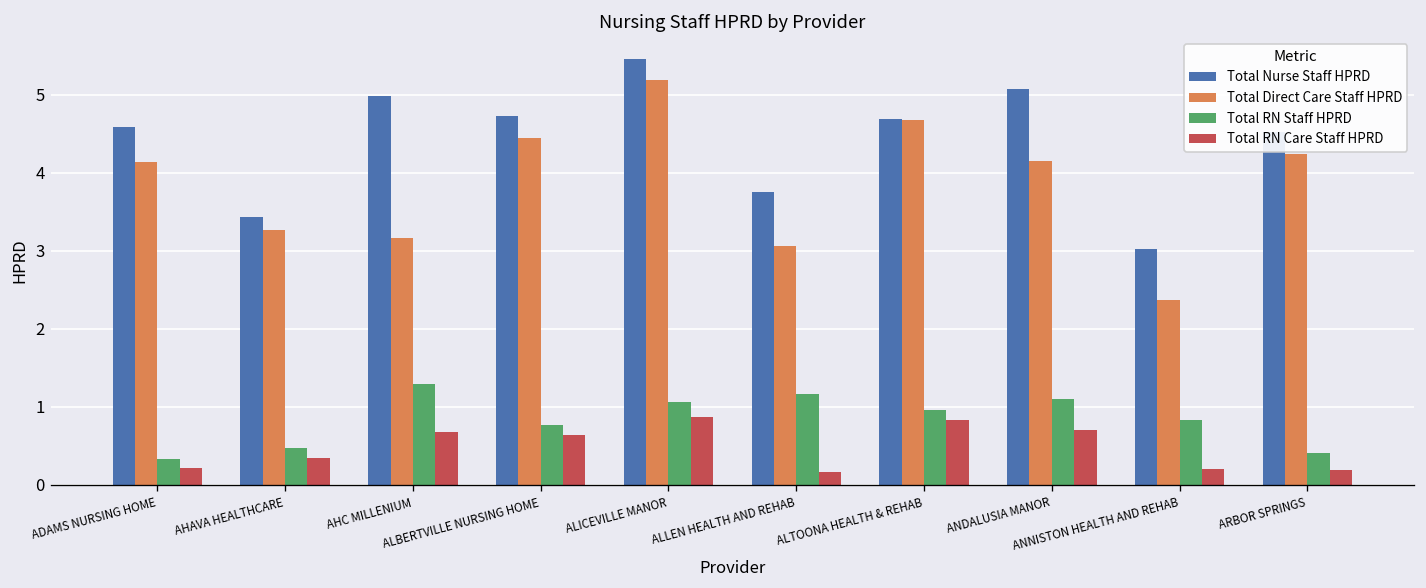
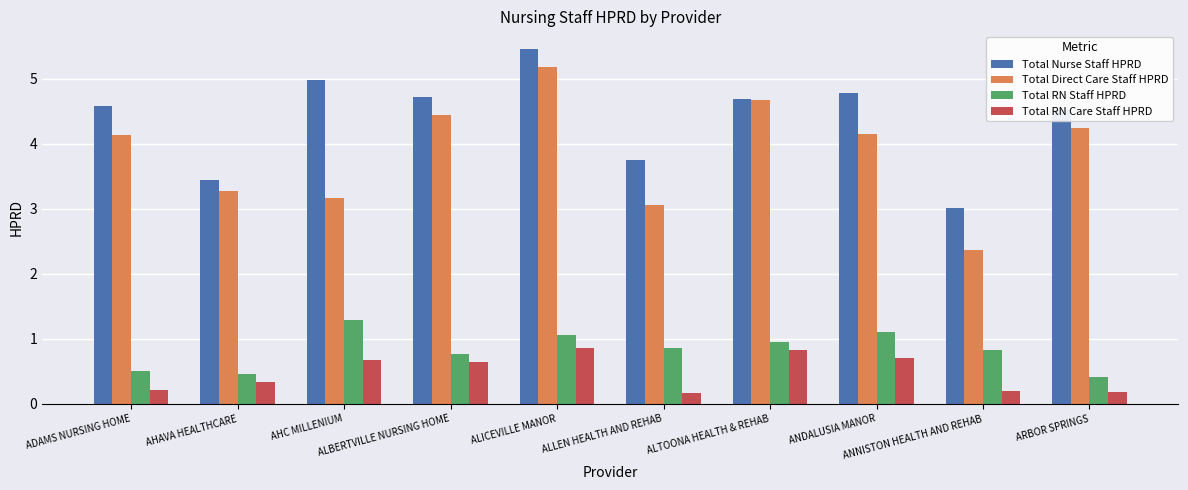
Total RN Staff HPRD, ADAMS NURSING HOME: 0.3 -> 0.5
Total RN Staff HPRD, ALLEN HEALTH AND REHAB: 1.2 -> 0.9
Total Nurse Staff HPRD, ANDALUSIA MANOR: 5.1 -> 4.8
